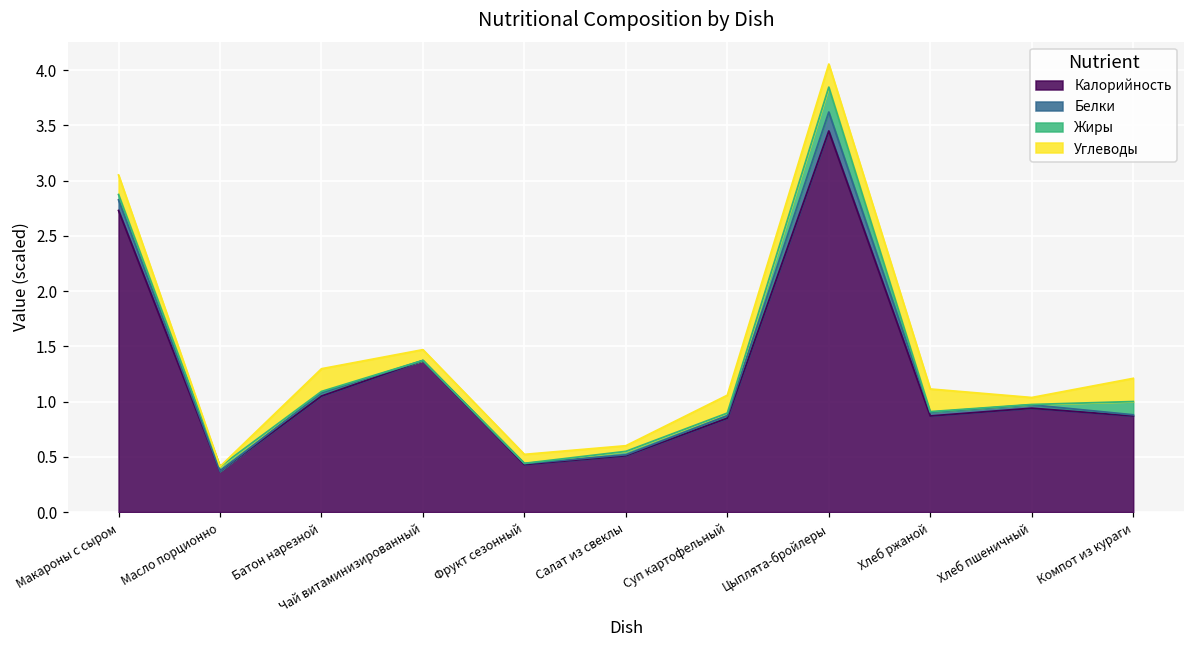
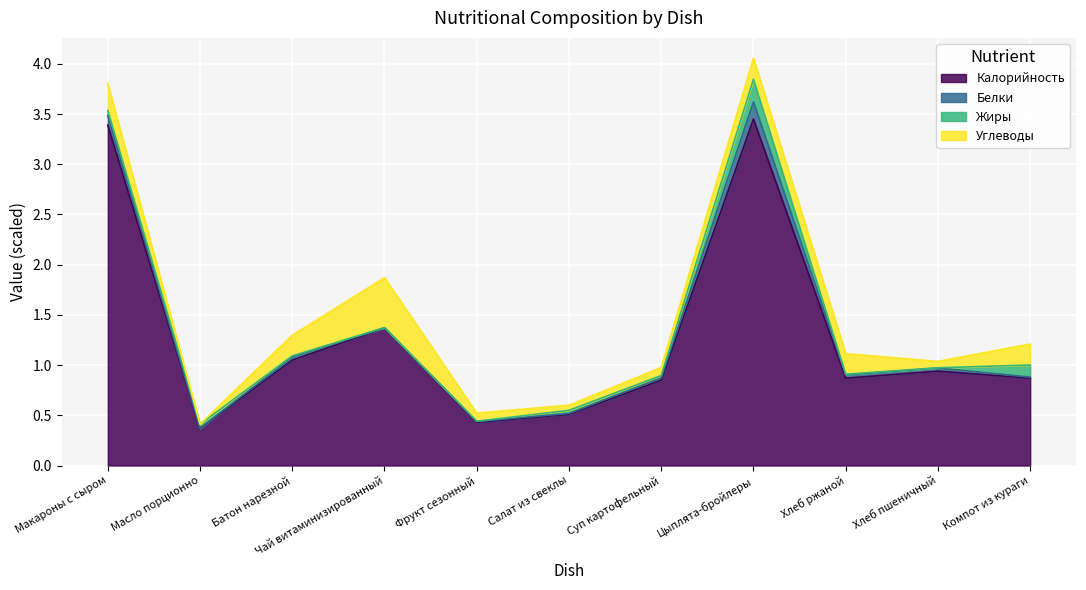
Калорийность, Макароны с сыром: 2.73 -> 3.39
Углеводы, Макароны с сыром: 0.18 -> 0.27
Углеводы, Чай витаминизированный: 0.10 -> 0.50
Углеводы, Суп картофельный: 0.16 -> 0.08
